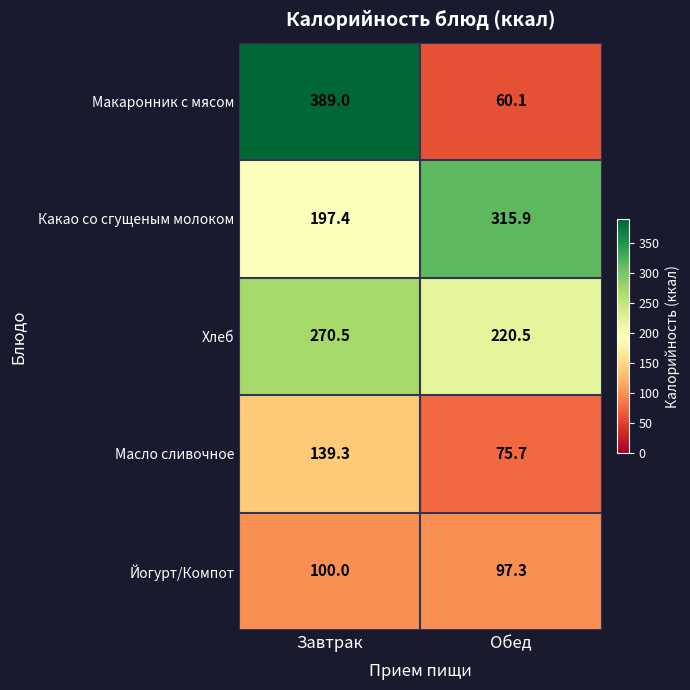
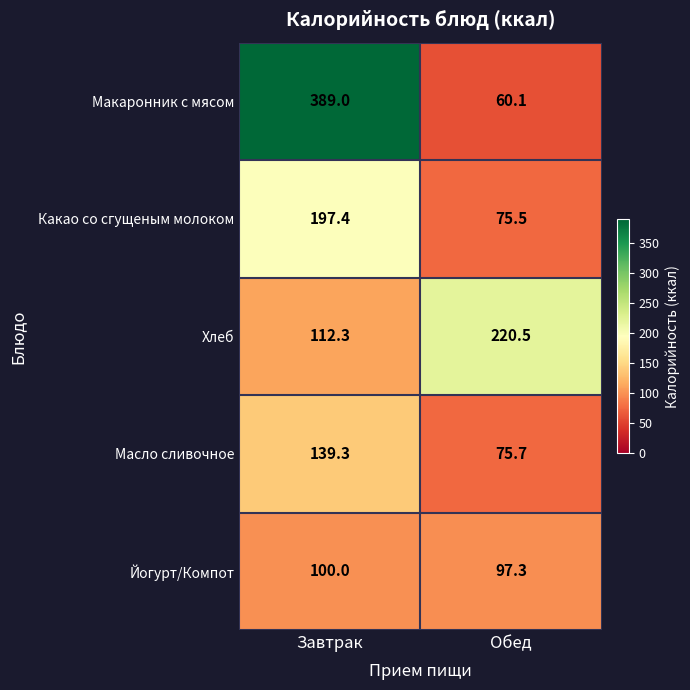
Какао со сгущеным молоком, Обед: 315.9 -> 75.5
Хлеб, Завтрак: 270.5 -> 112.3
